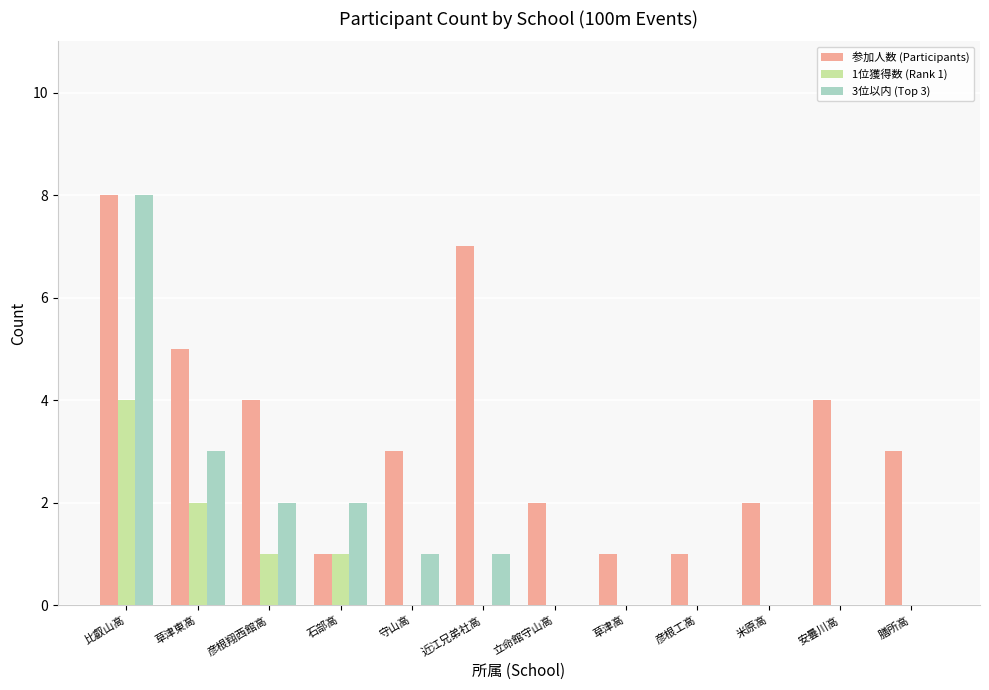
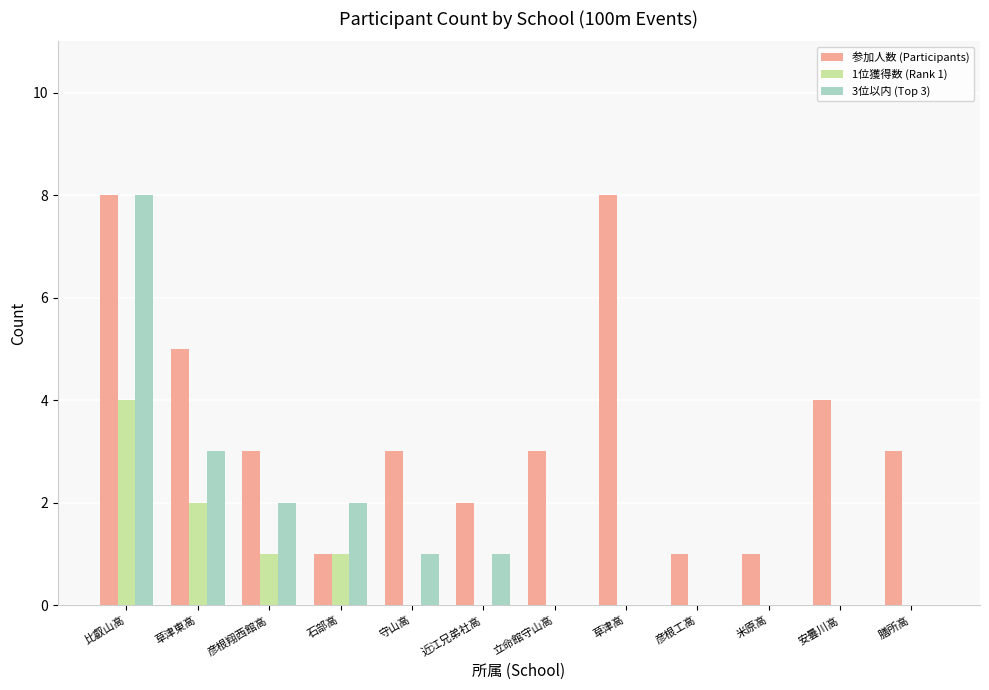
参加人数 (Participants), 彦根翔西館高: 4 -> 3
参加人数 (Participants), 近江兄弟社高: 7 -> 2
参加人数 (Participants), 立命館守山高: 2 -> 3
参加人数 (Participants), 草津高: 1 -> 8
参加人数 (Participants), 米原高: 2 -> 1
